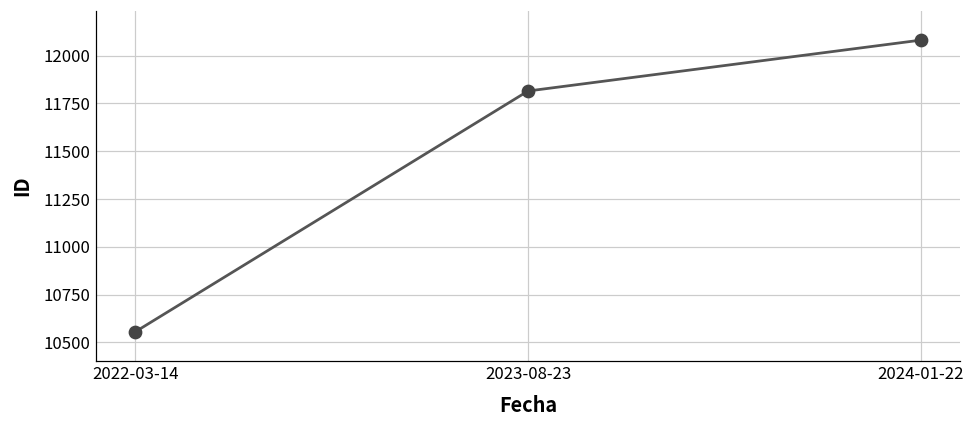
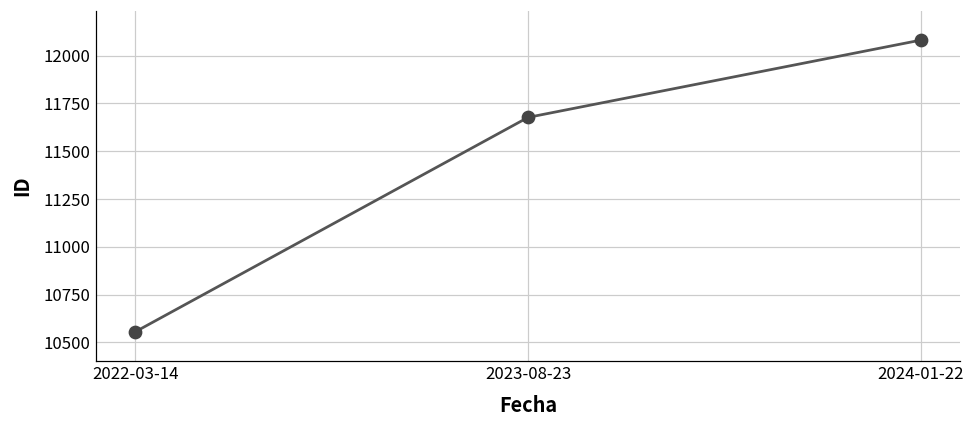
2023-08-23: 11820 -> 11680
